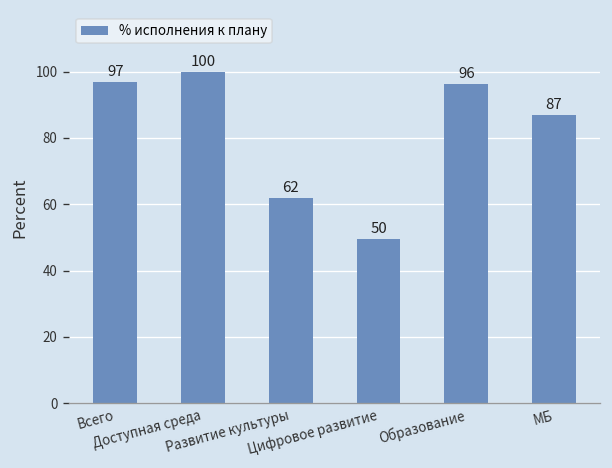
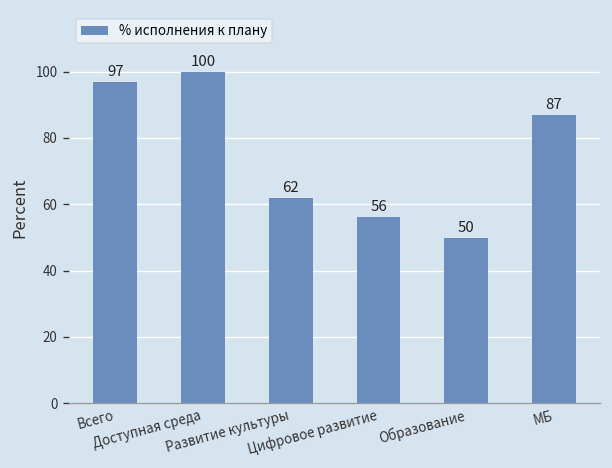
Цифровое развитие: 50 -> 56
Образование: 96 -> 50
